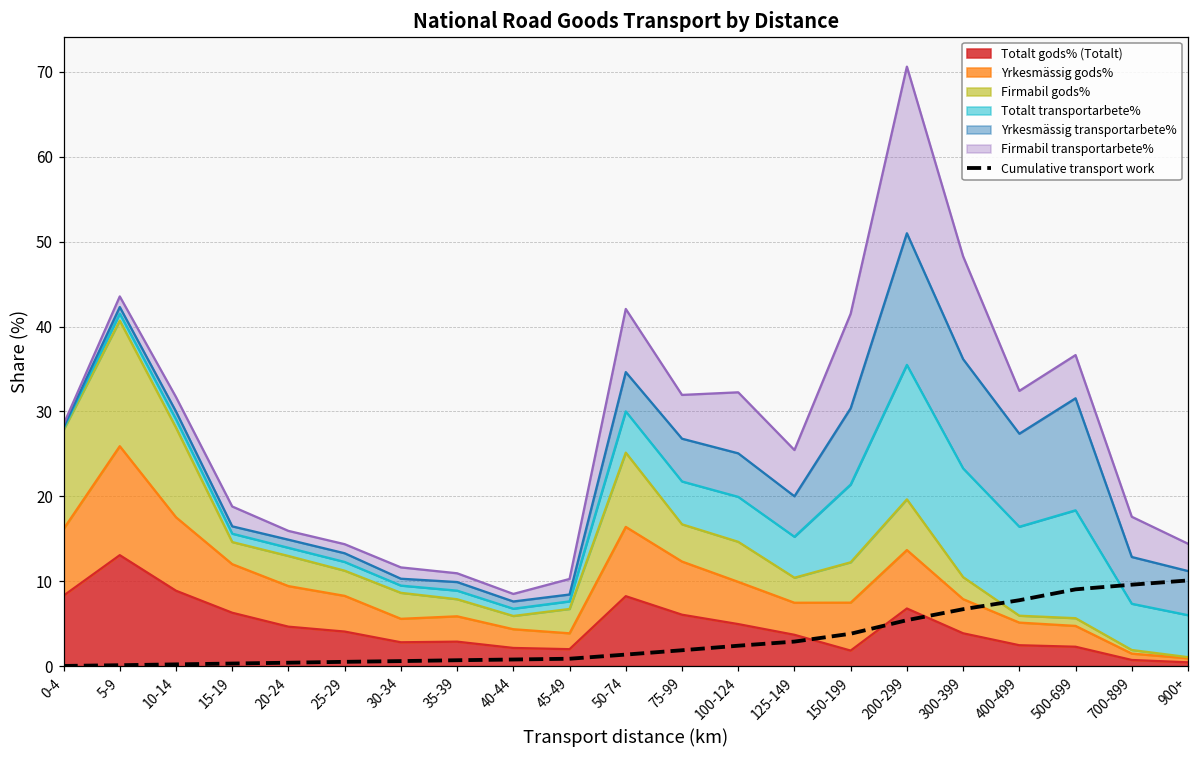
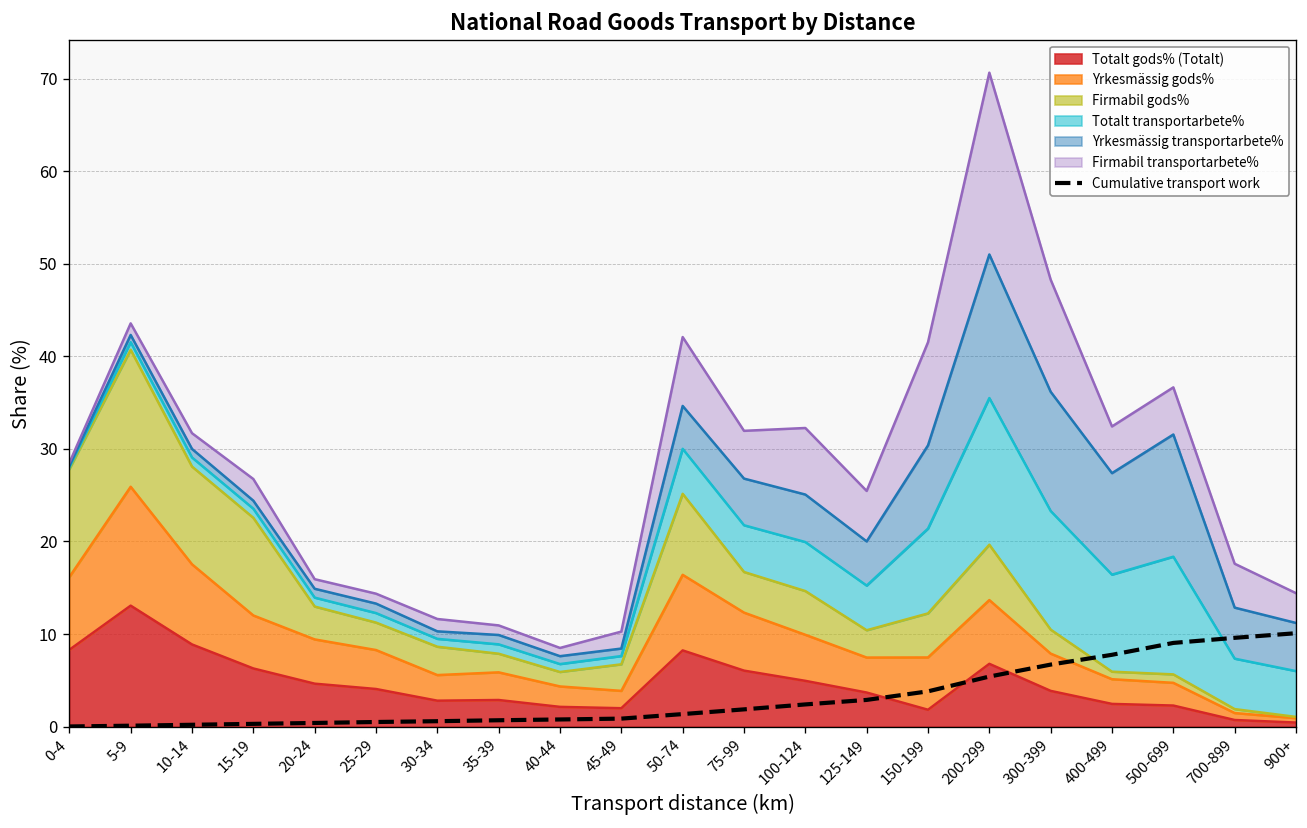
Firmabil gods%, 15-19: 3 -> 11
